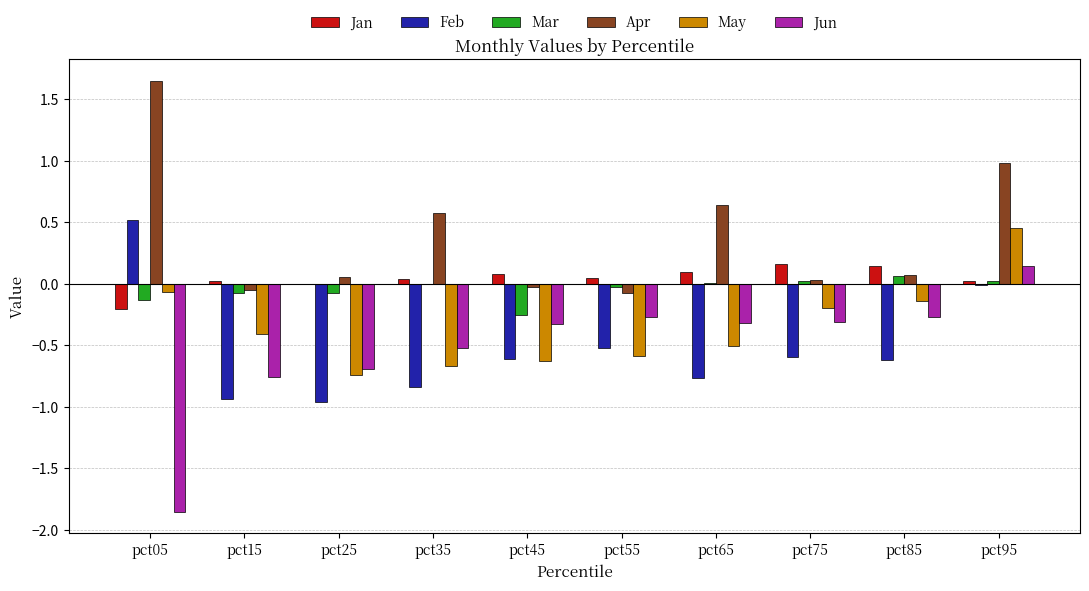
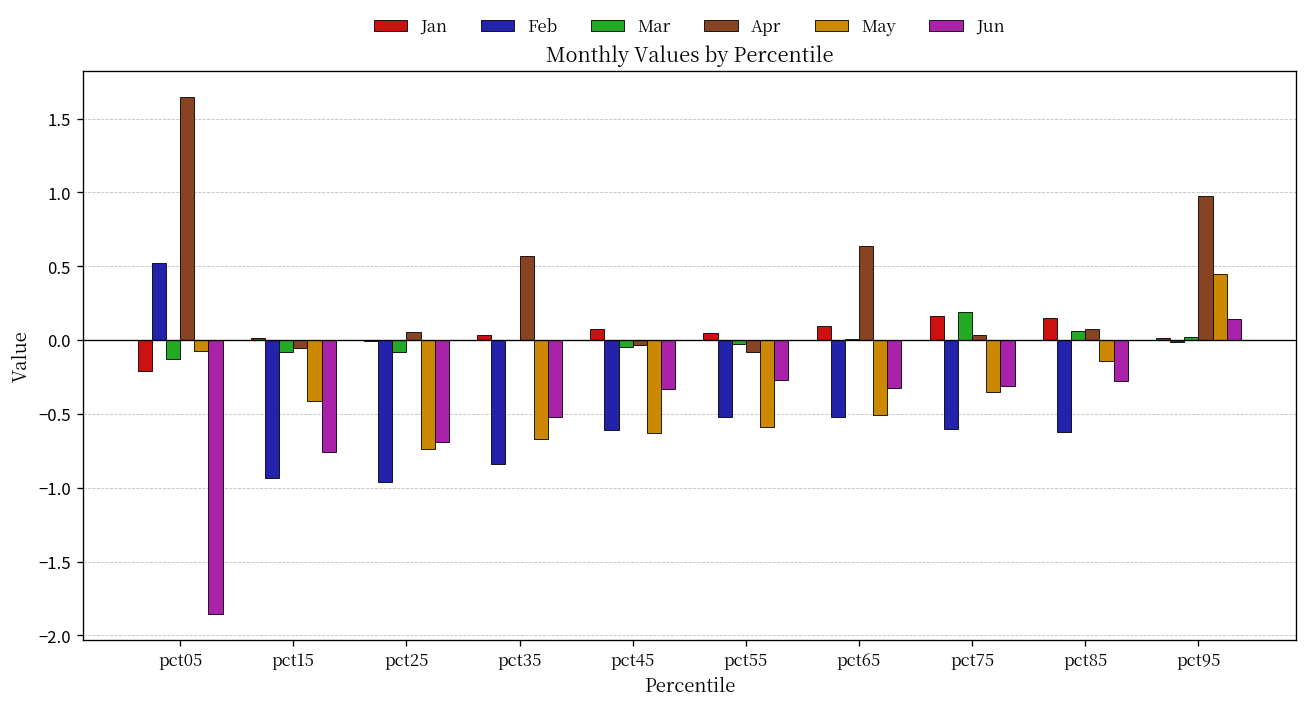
Mar, pct45: -0.26 -> -0.05
Feb, pct65: -0.77 -> -0.52
Mar, pct75: 0.02 -> 0.19
May, pct75: -0.20 -> -0.35
